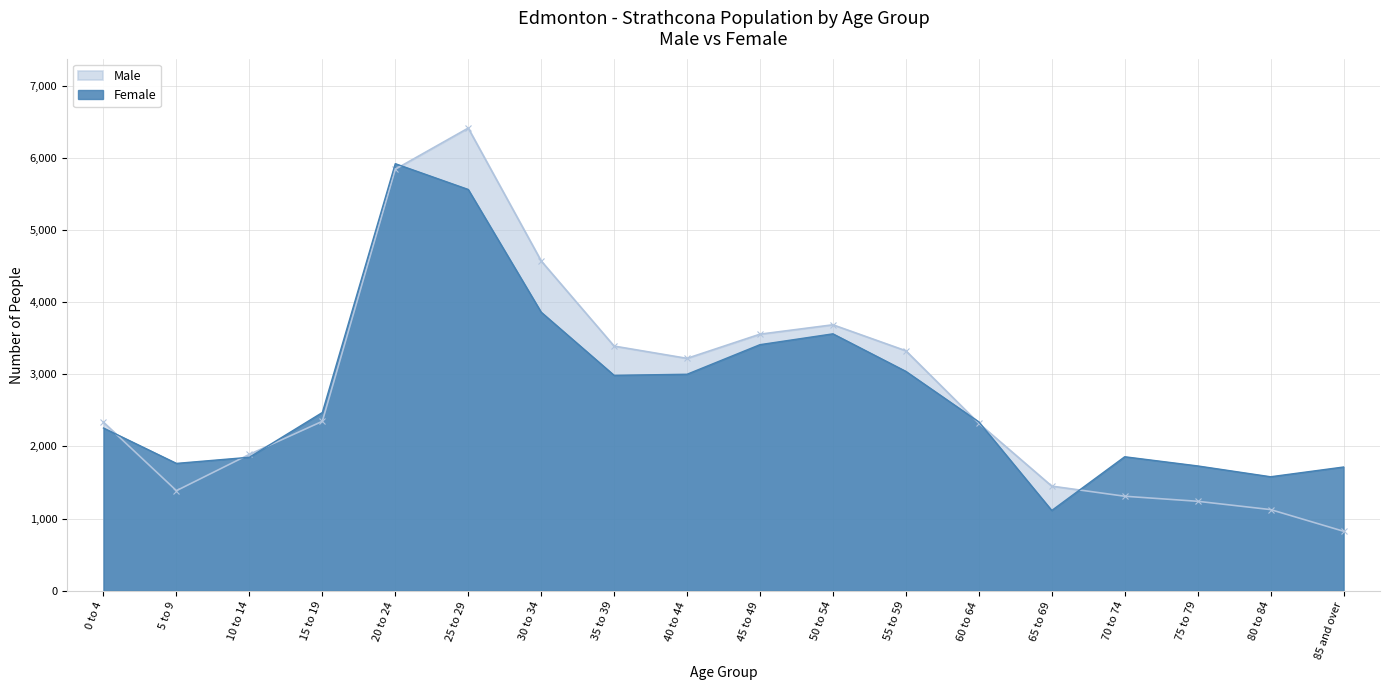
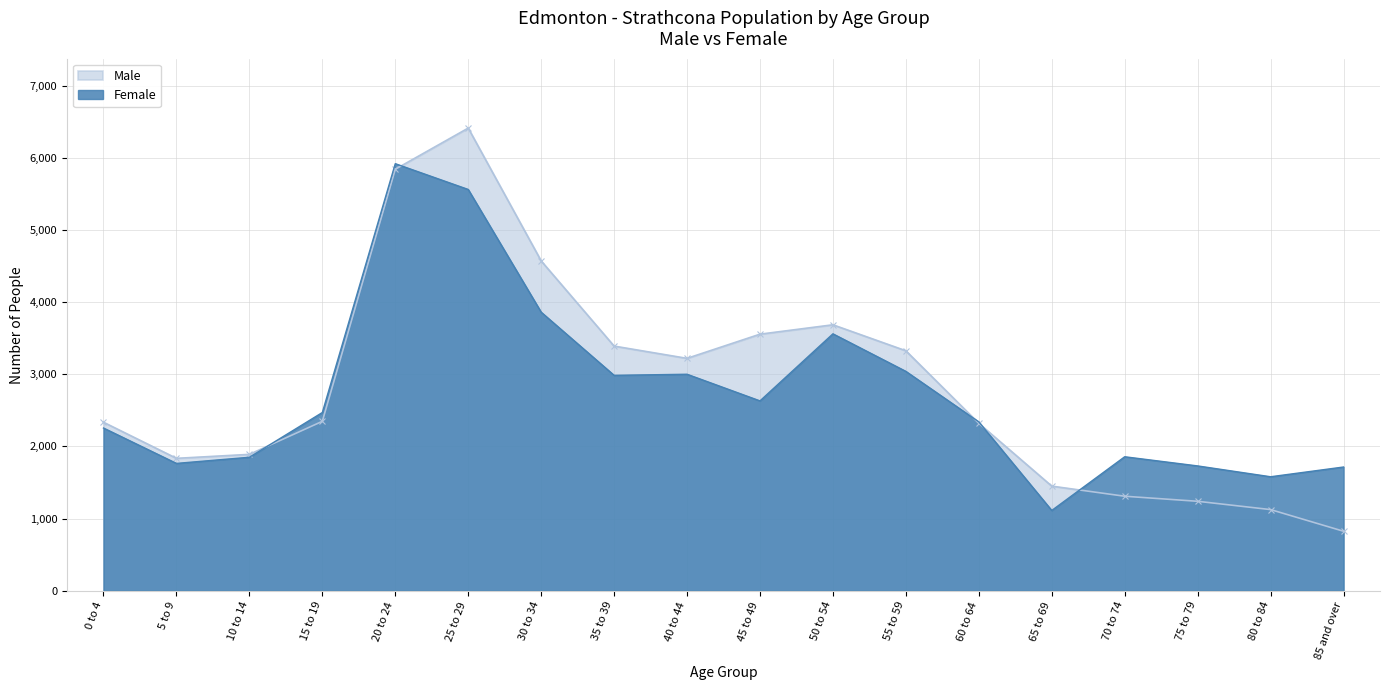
Male, 5 to 9: 1,400 -> 1,800
Female, 45 to 49: 3,400 -> 2,600
